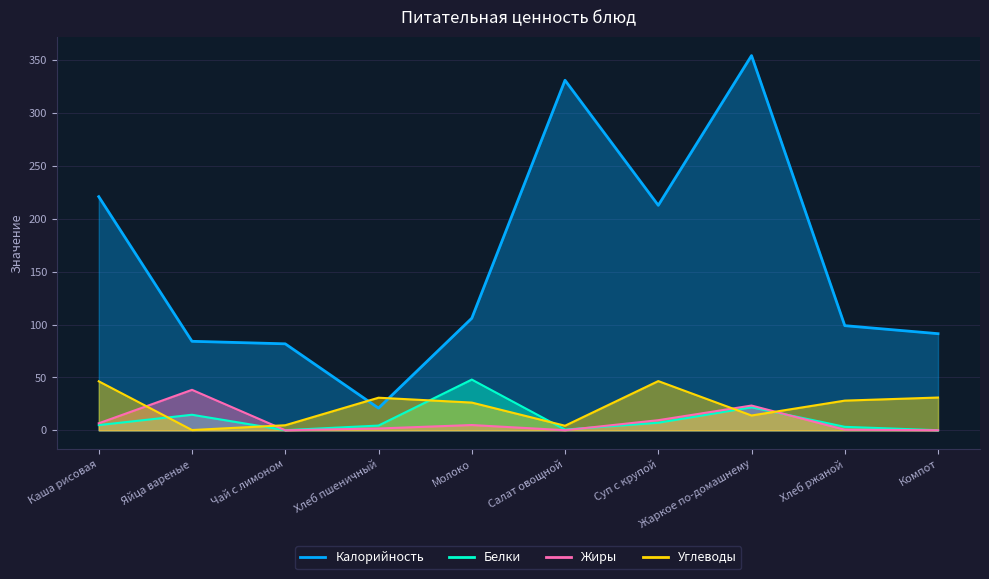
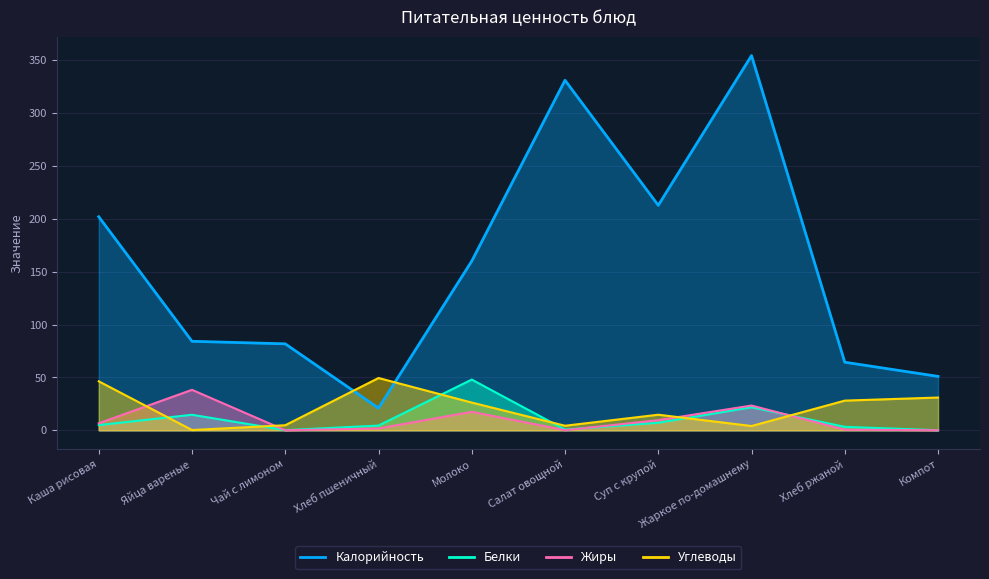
Калорийность, Каша рисовая: 221 -> 202
Углеводы, Хлеб пшеничный: 31 -> 49
Калорийность, Молоко: 106 -> 160
Жиры, Молоко: 5 -> 18
Углеводы, Суп с крупой: 47 -> 15
Углеводы, Жаркое по-домашнему: 14 -> 4
Калорийность, Хлеб ржаной: 99 -> 64
Калорийность, Компот: 91 -> 51
